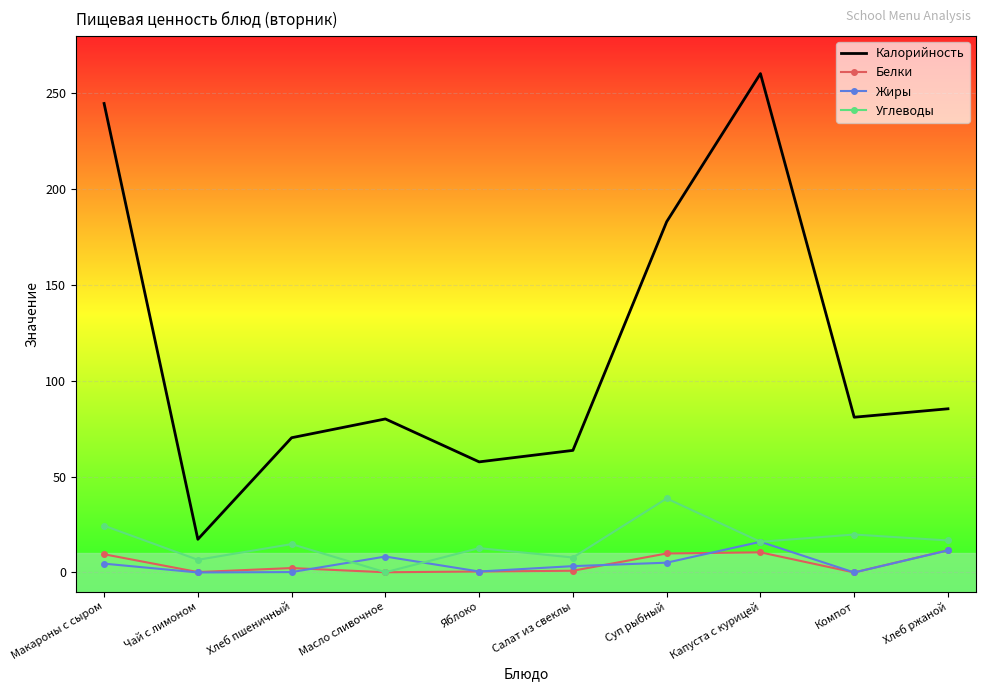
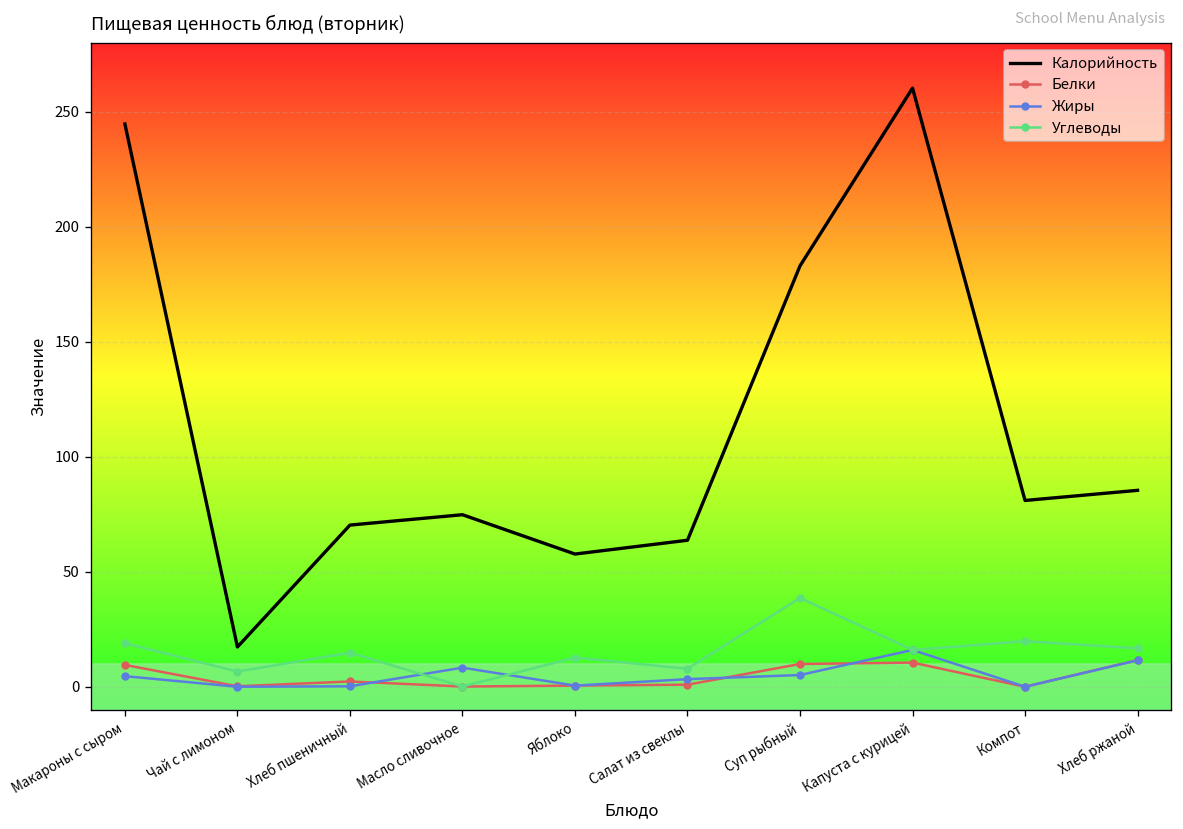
Углеводы, Макароны с сыром: 24 -> 19
Калорийность, Масло сливочное: 80 -> 75
